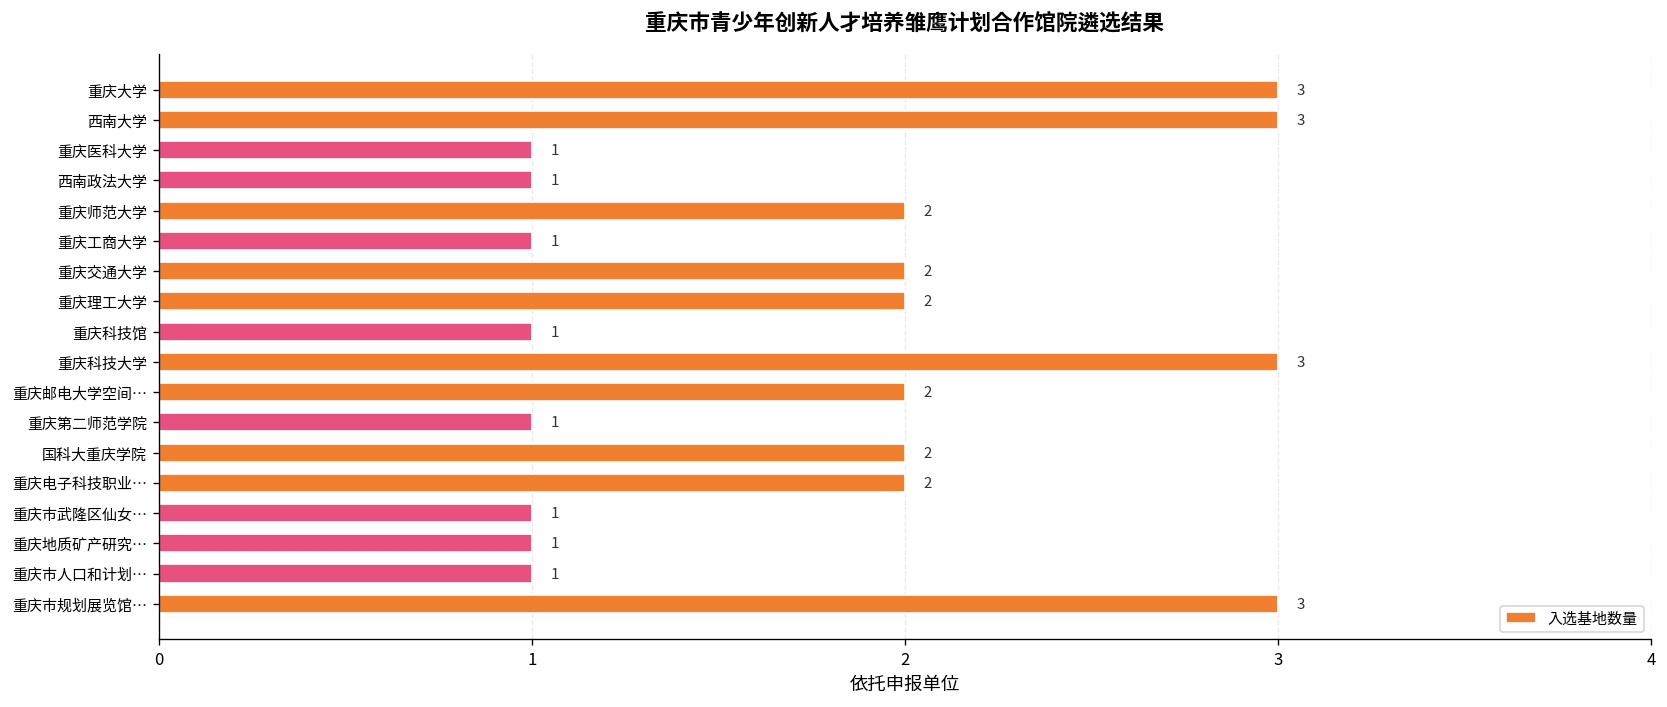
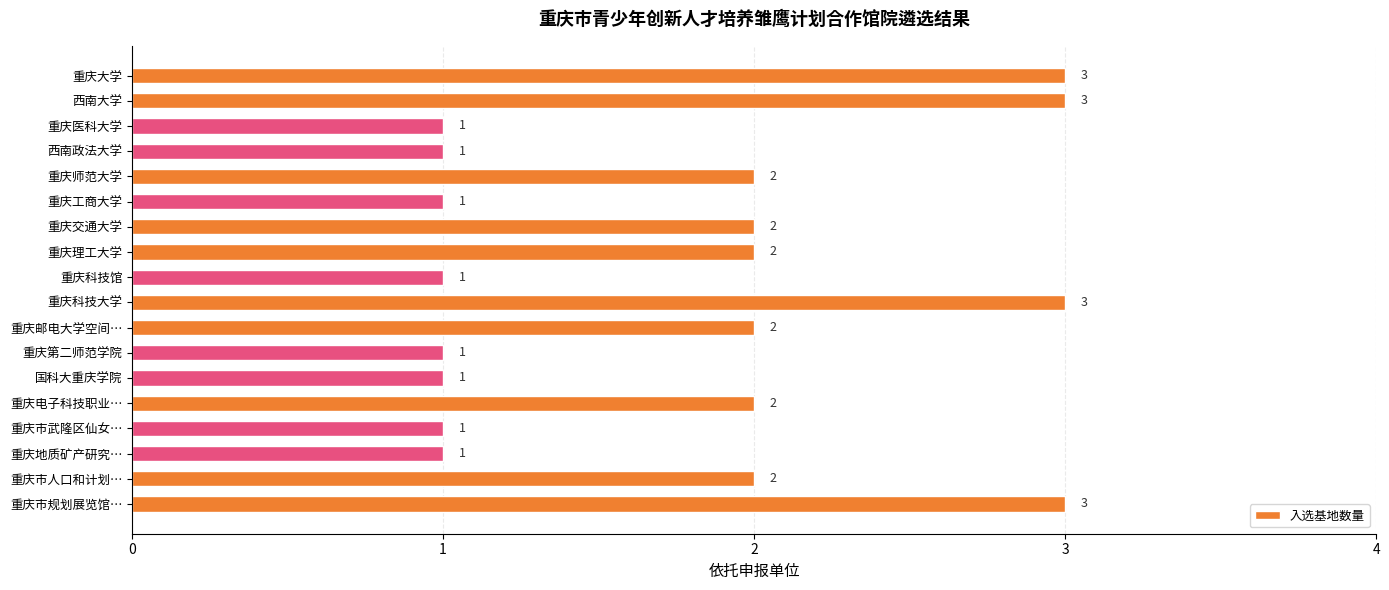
国科大重庆学院: 2 -> 1
重庆市人口和计划…: 1 -> 2
